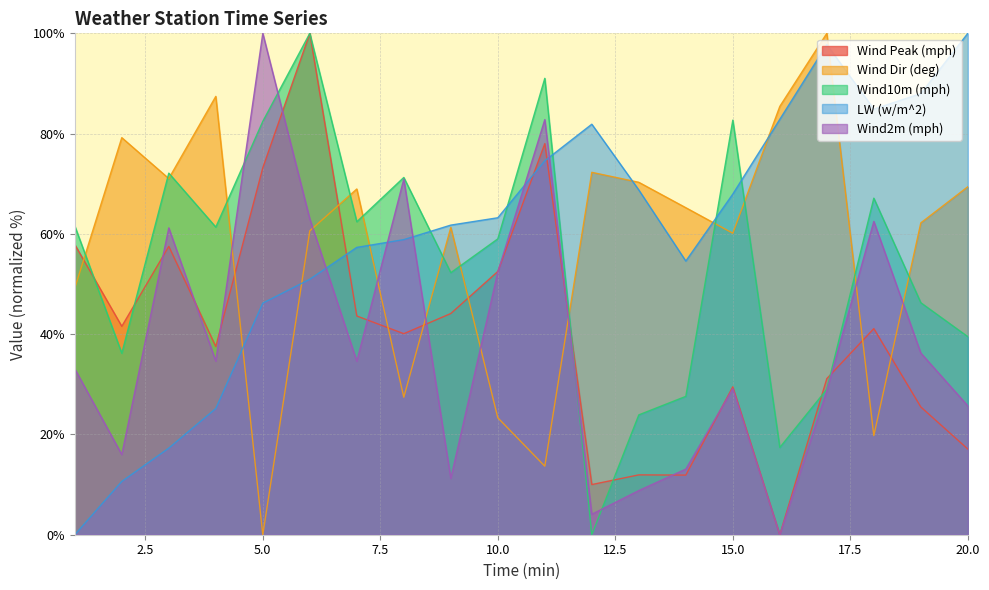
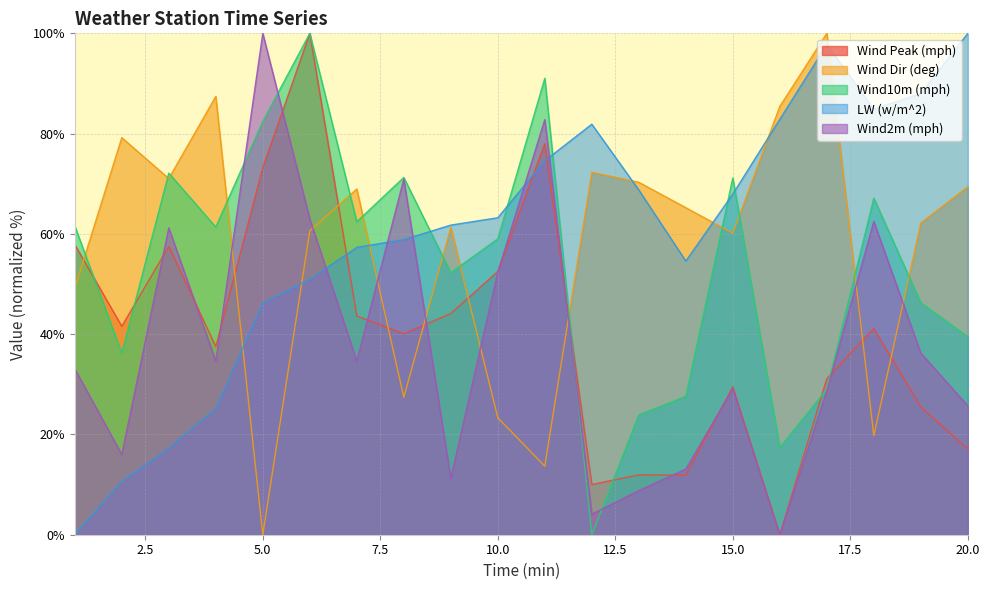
Wind10m (mph), 15.0: 83% -> 71%
